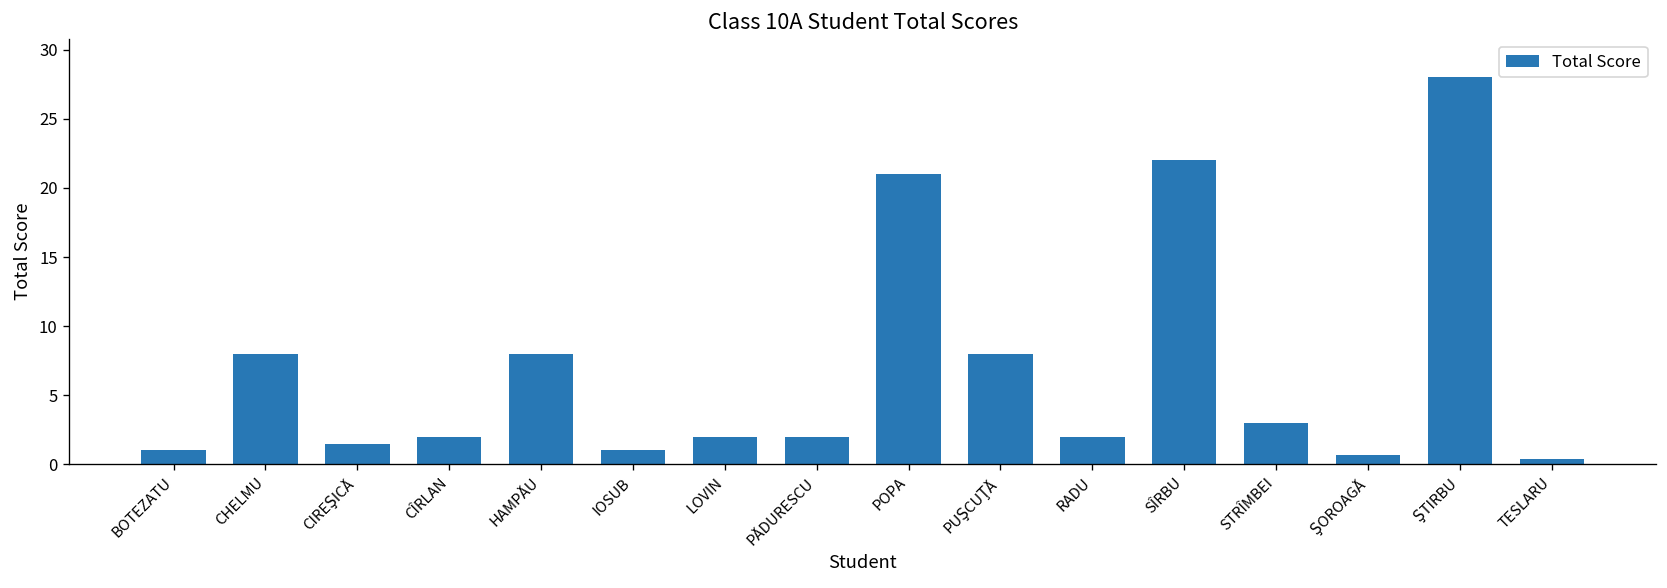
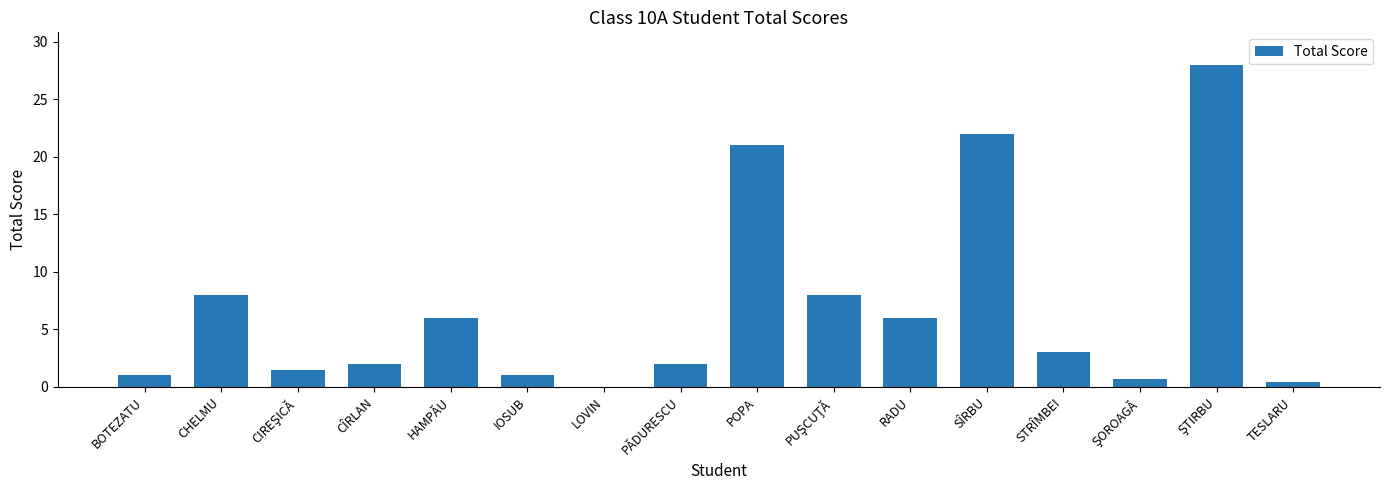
HAMPĂU: 8 -> 6
LOVIN: 2 -> 0
RADU: 2 -> 6
